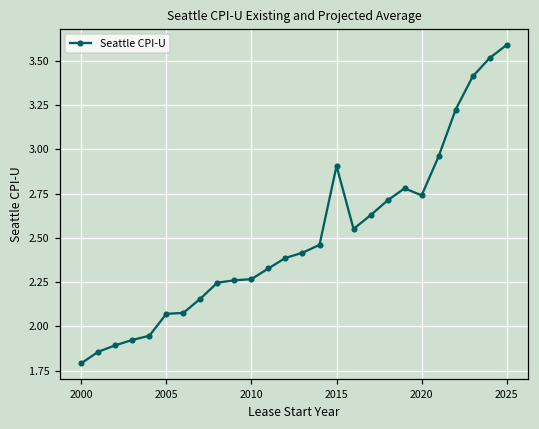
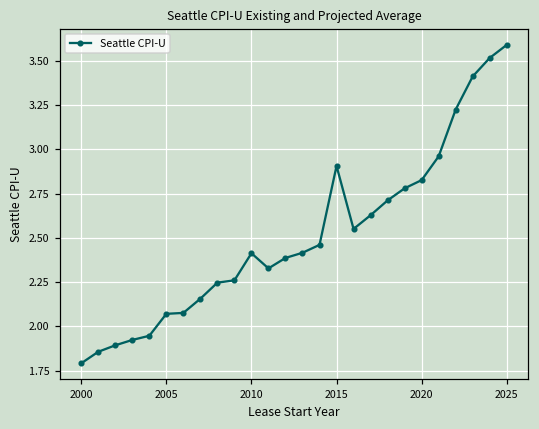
2010: 2.27 -> 2.41
2020: 2.74 -> 2.83
